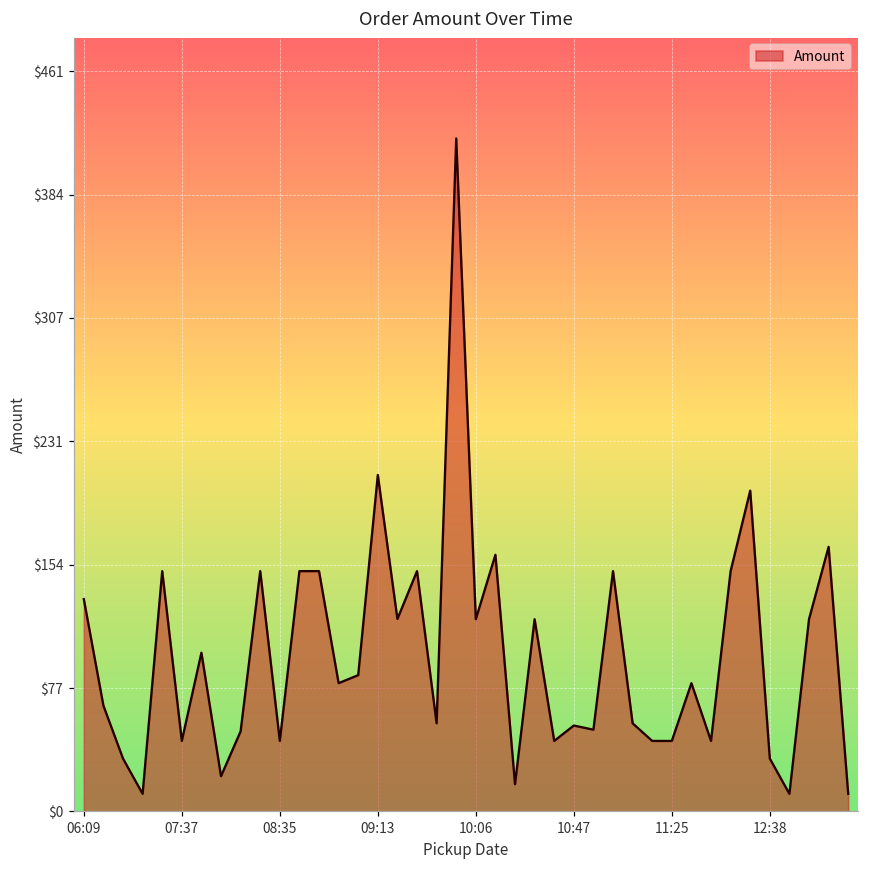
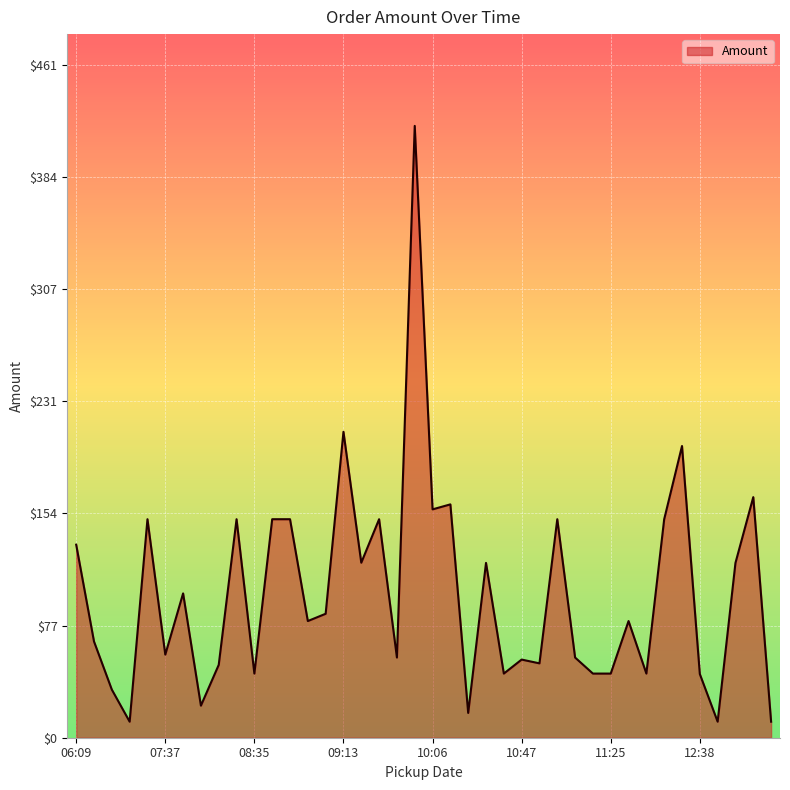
07:37: $44 -> $57
10:06: $120 -> $157
12:38: $33 -> $44
